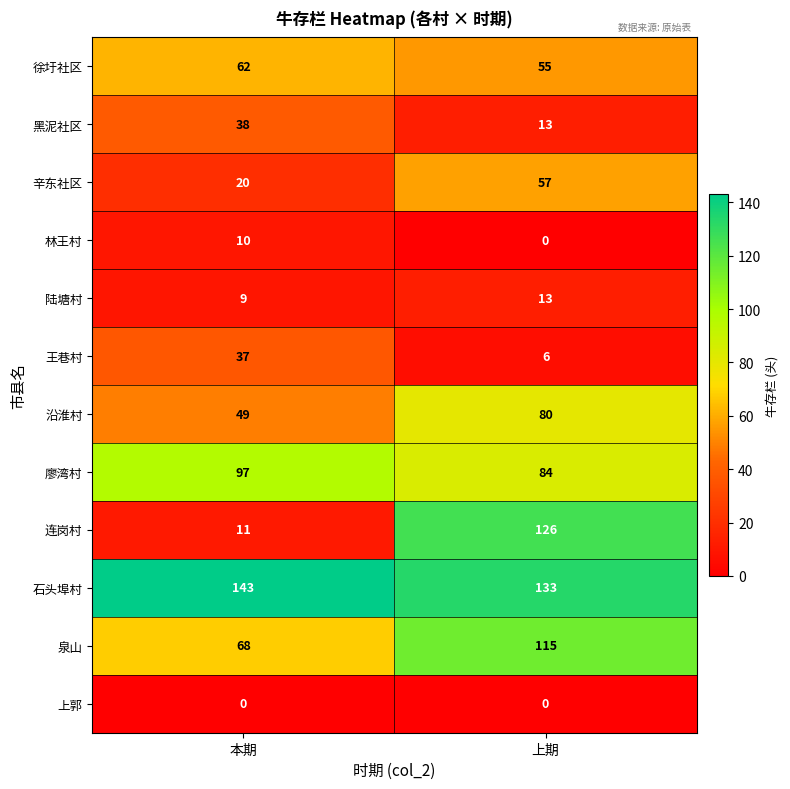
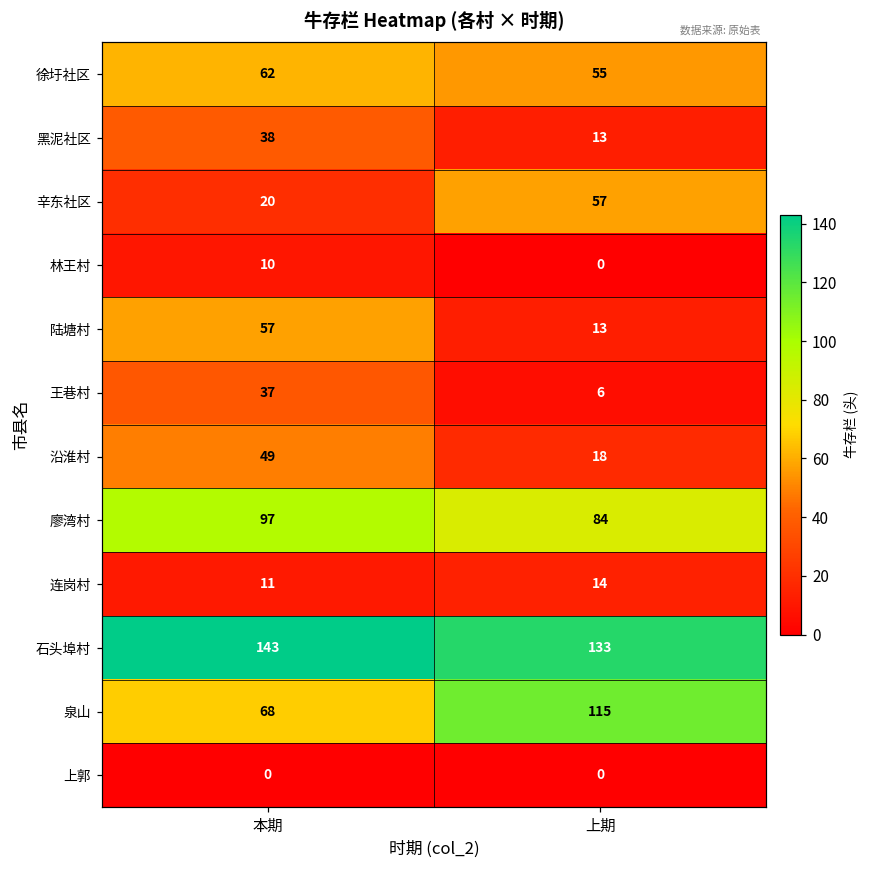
陆塘村, 本期: 9 -> 57
沿淮村, 上期: 80 -> 18
连岗村, 上期: 126 -> 14
